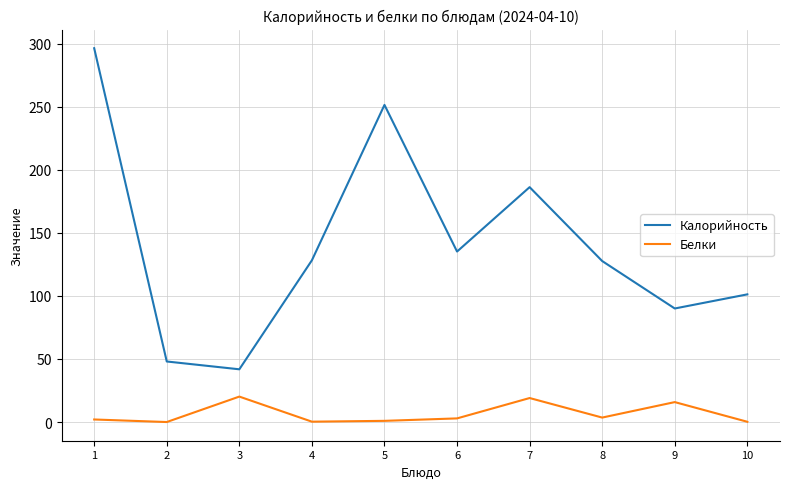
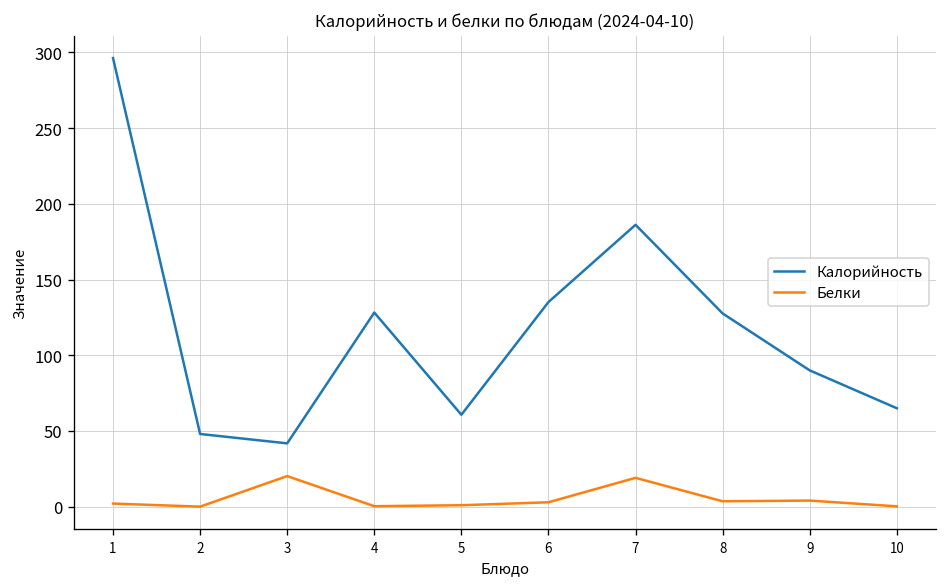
Калорийность, 5: 251 -> 61
Белки, 9: 16 -> 4
Калорийность, 10: 101 -> 65
